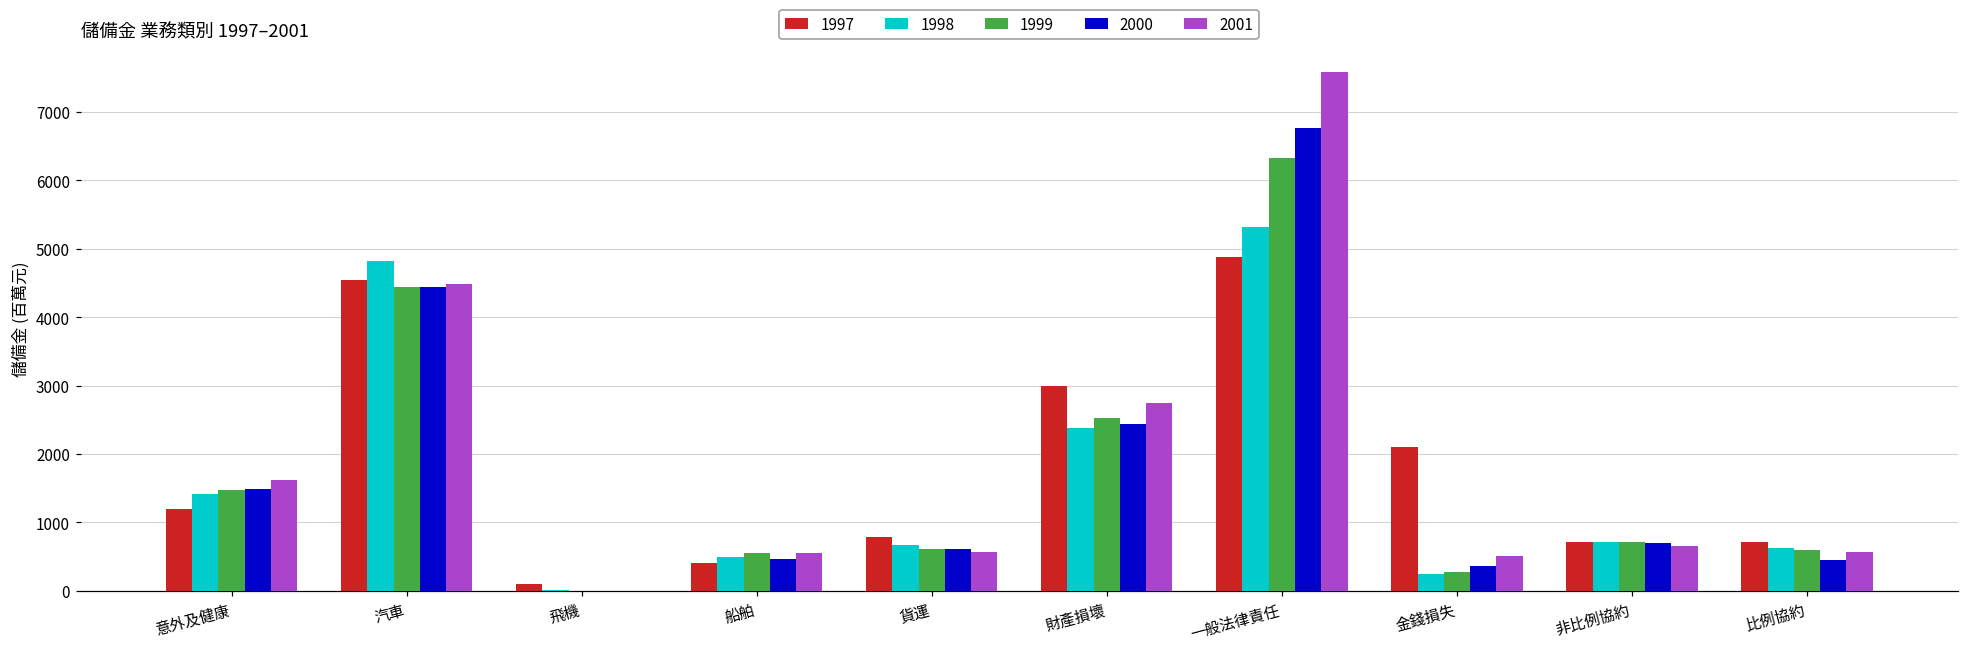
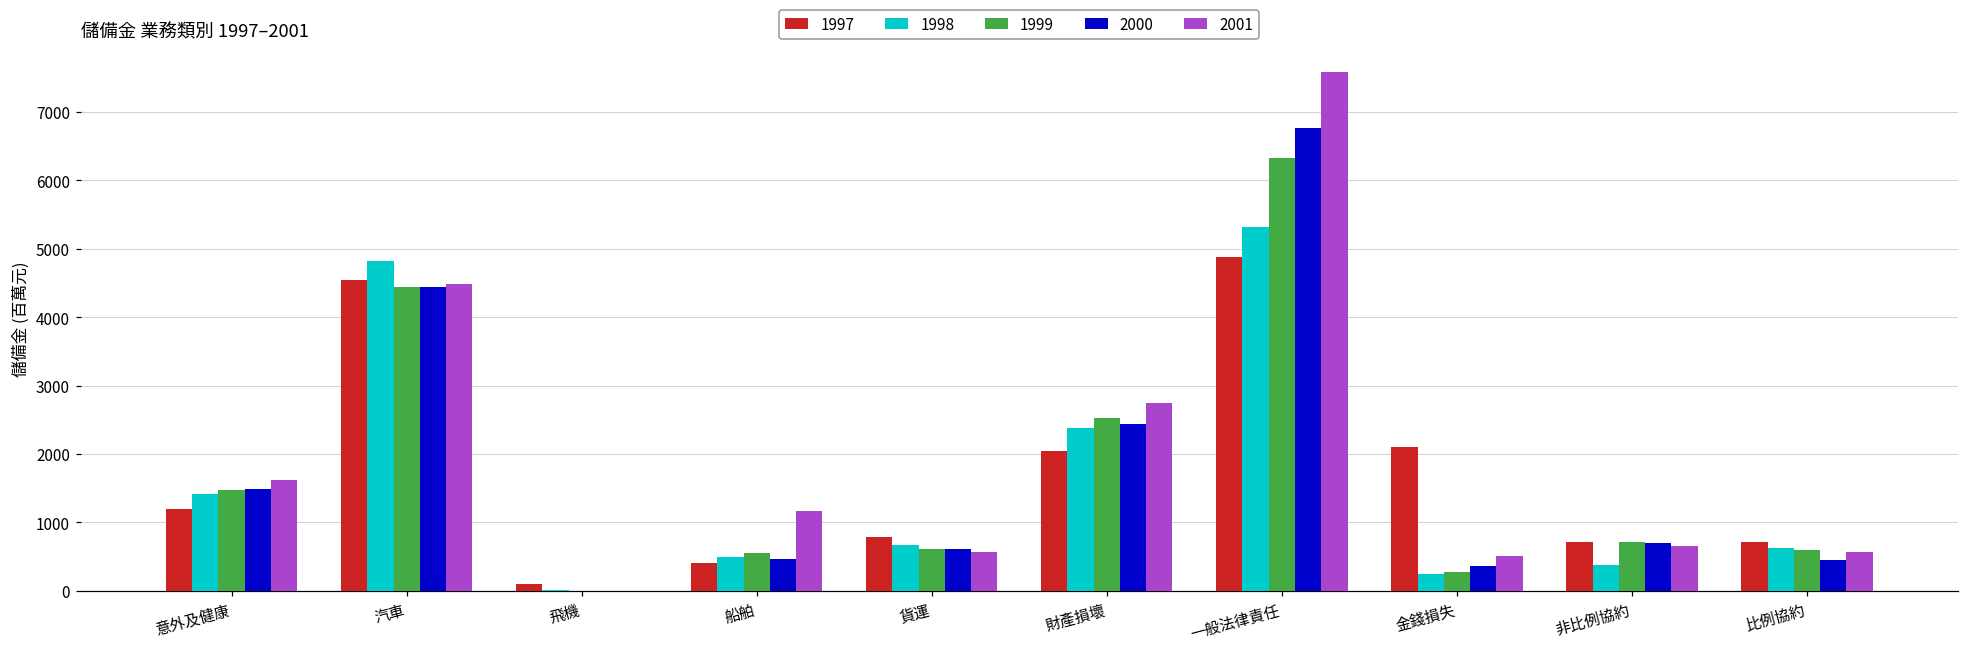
2001, 船舶: 600 -> 1200
1997, 財產損壞: 3000 -> 2000
1998, 非比例協約: 700 -> 400
